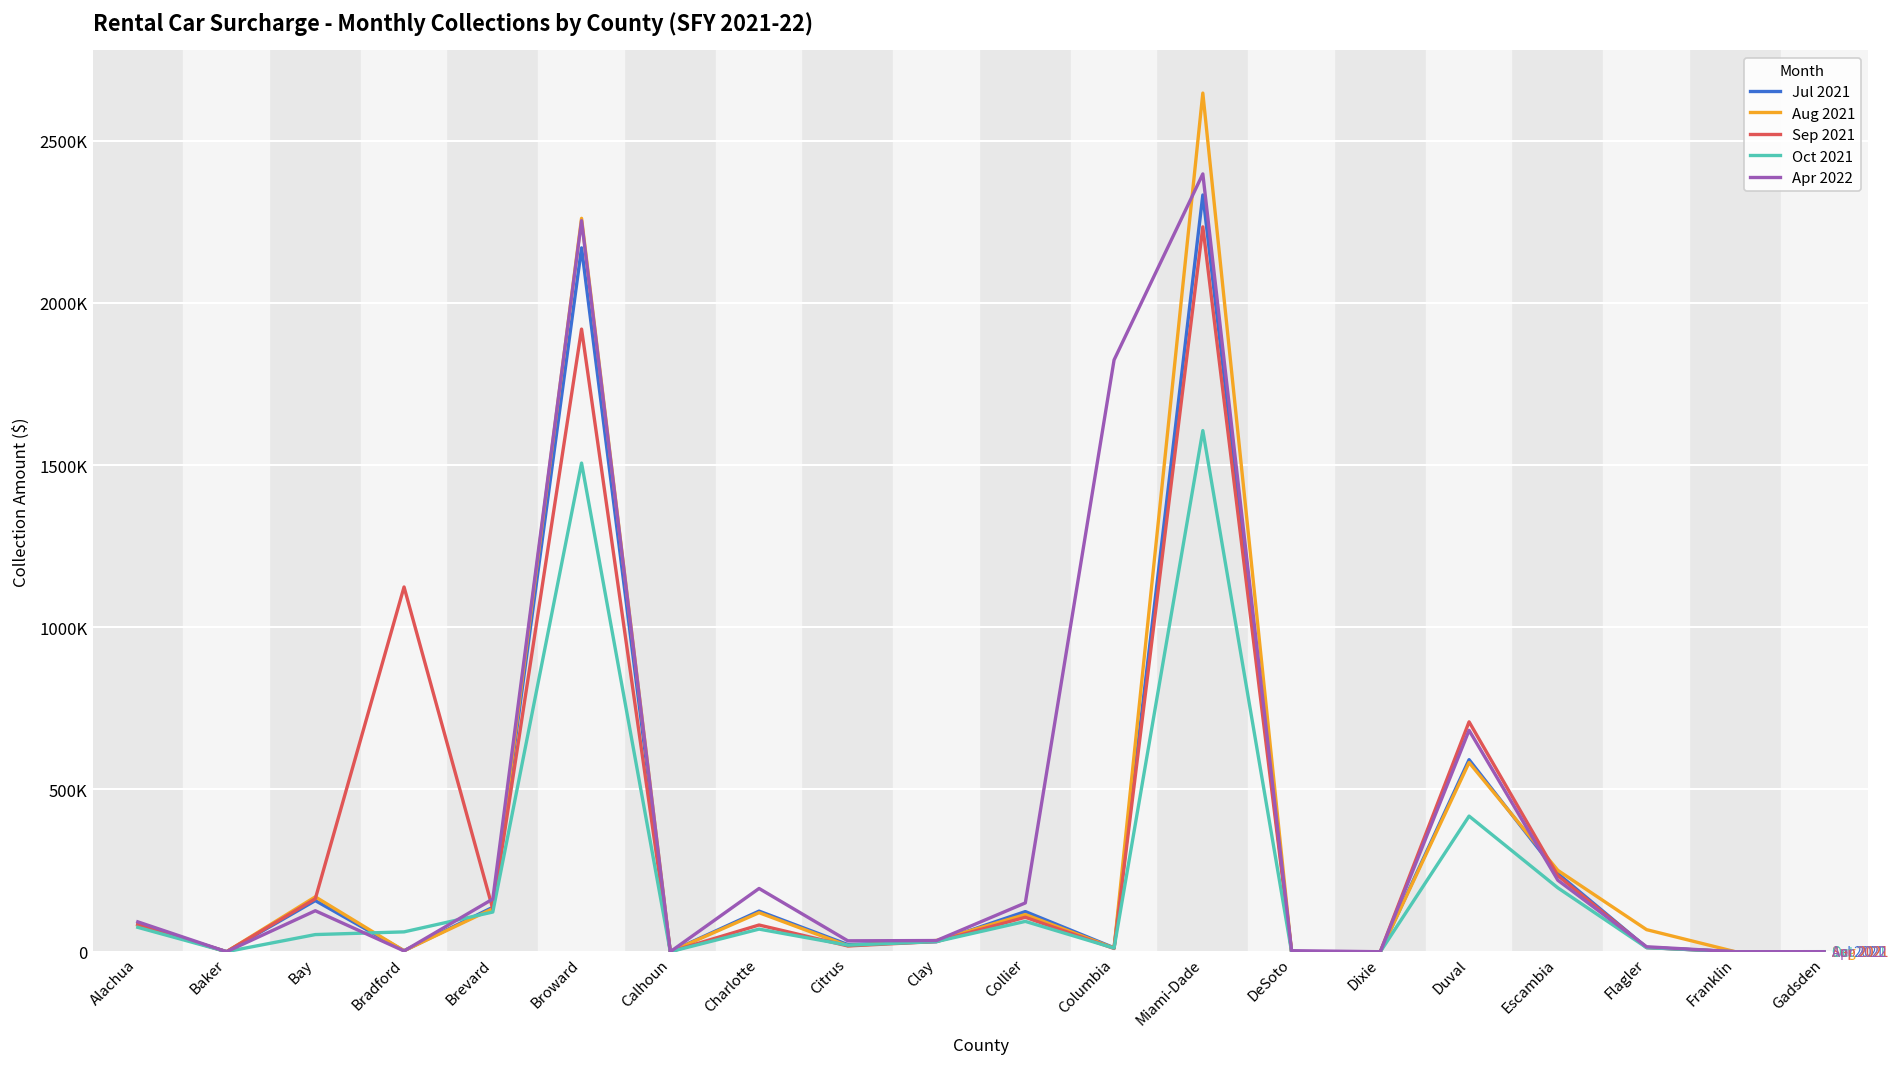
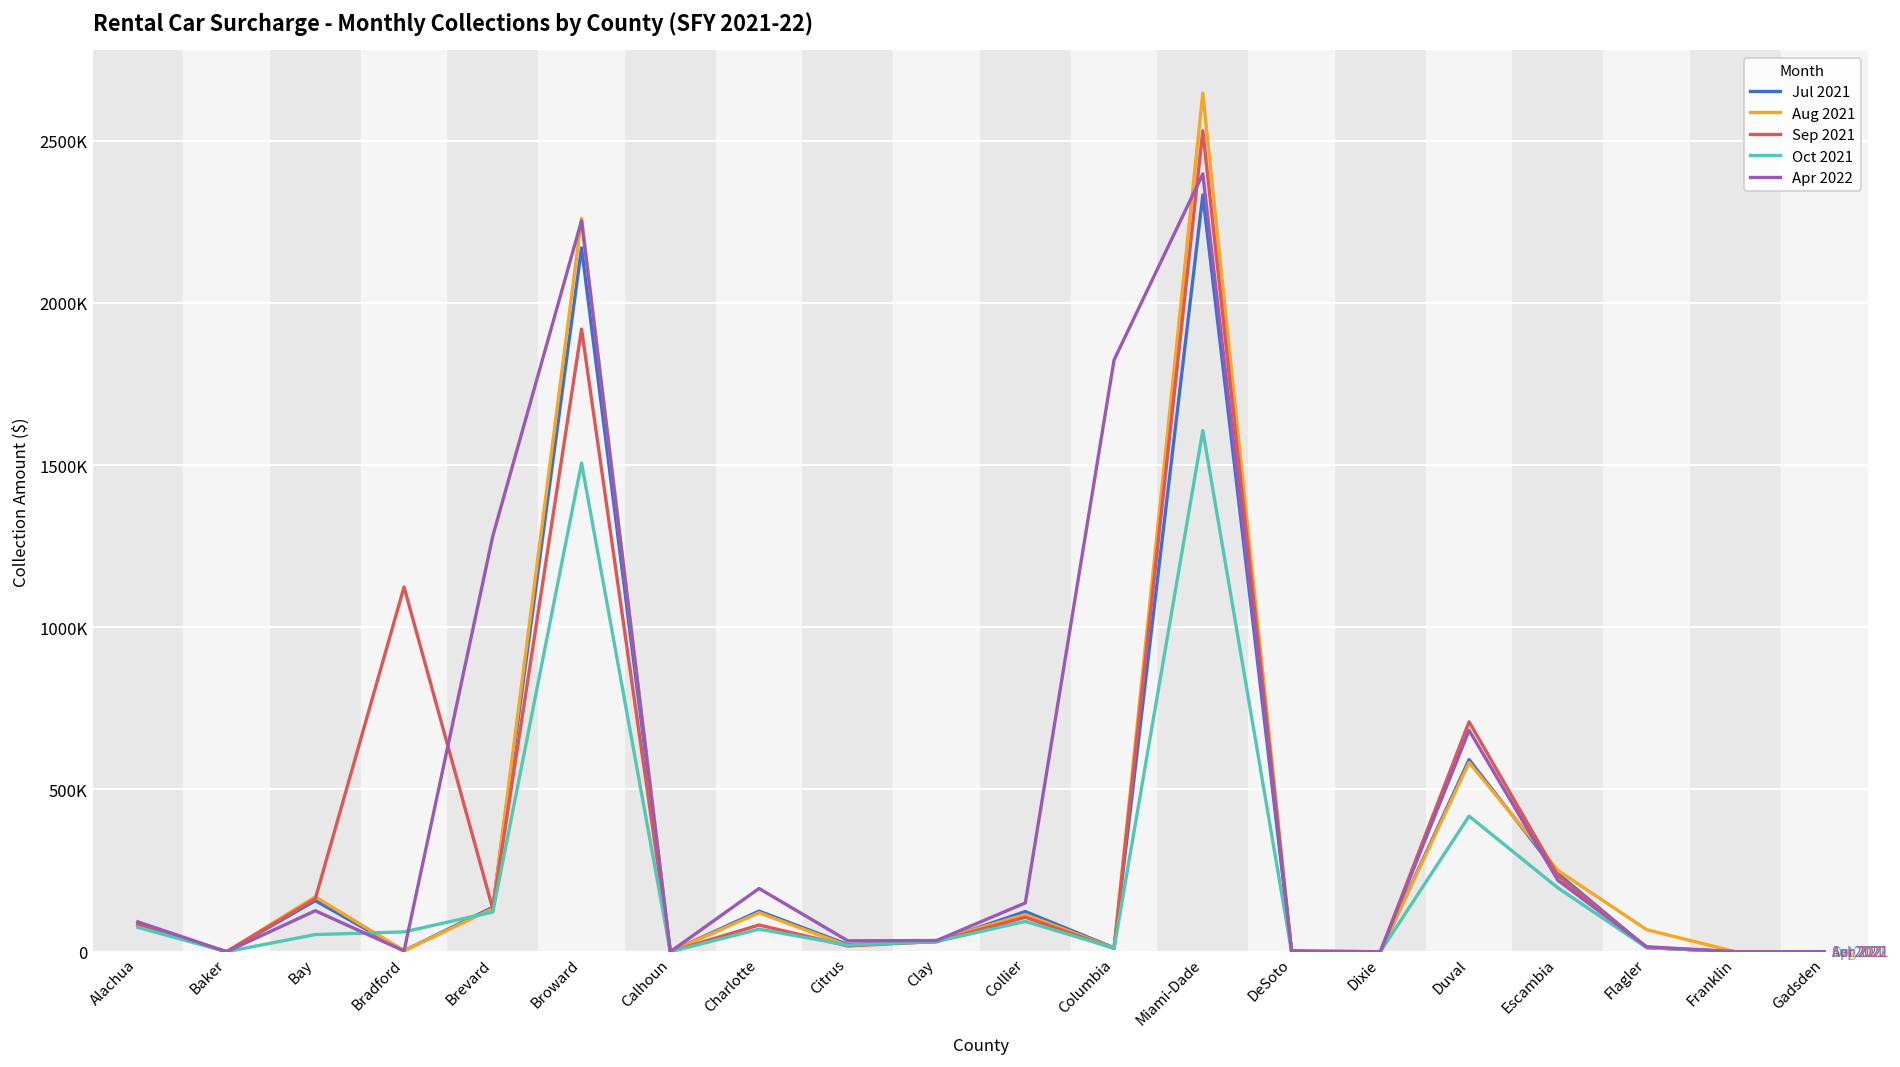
Apr 2022, Brevard: 160000 -> 1280000
Sep 2021, Miami-Dade: 2230000 -> 2530000
